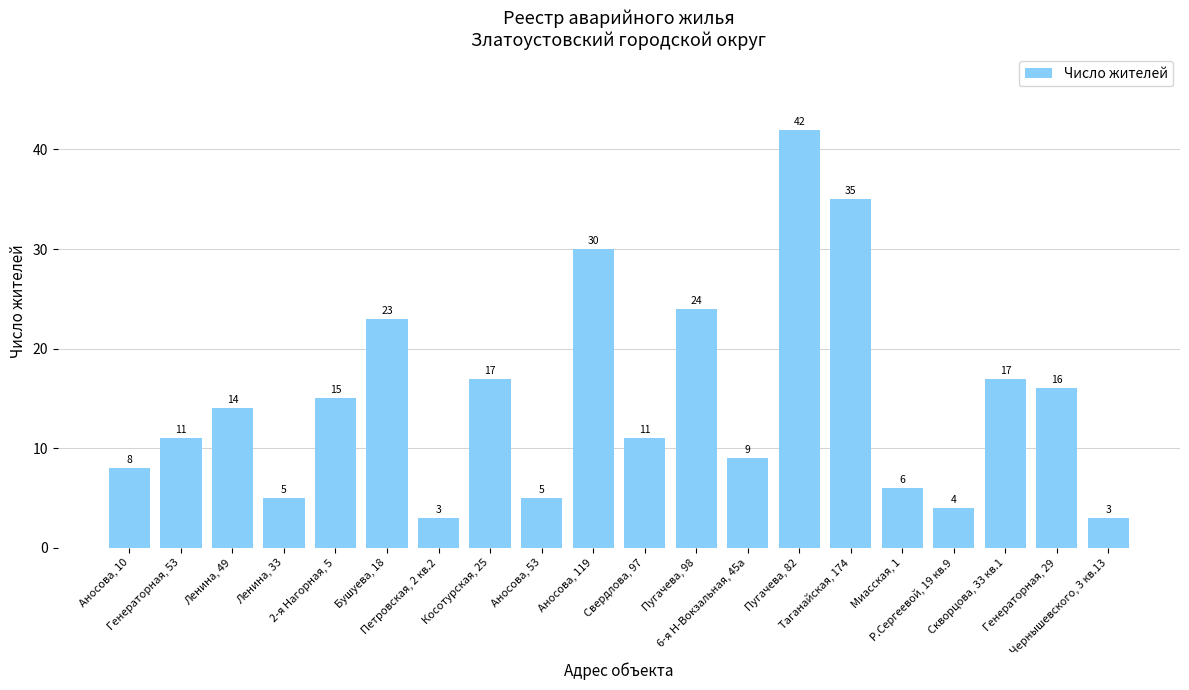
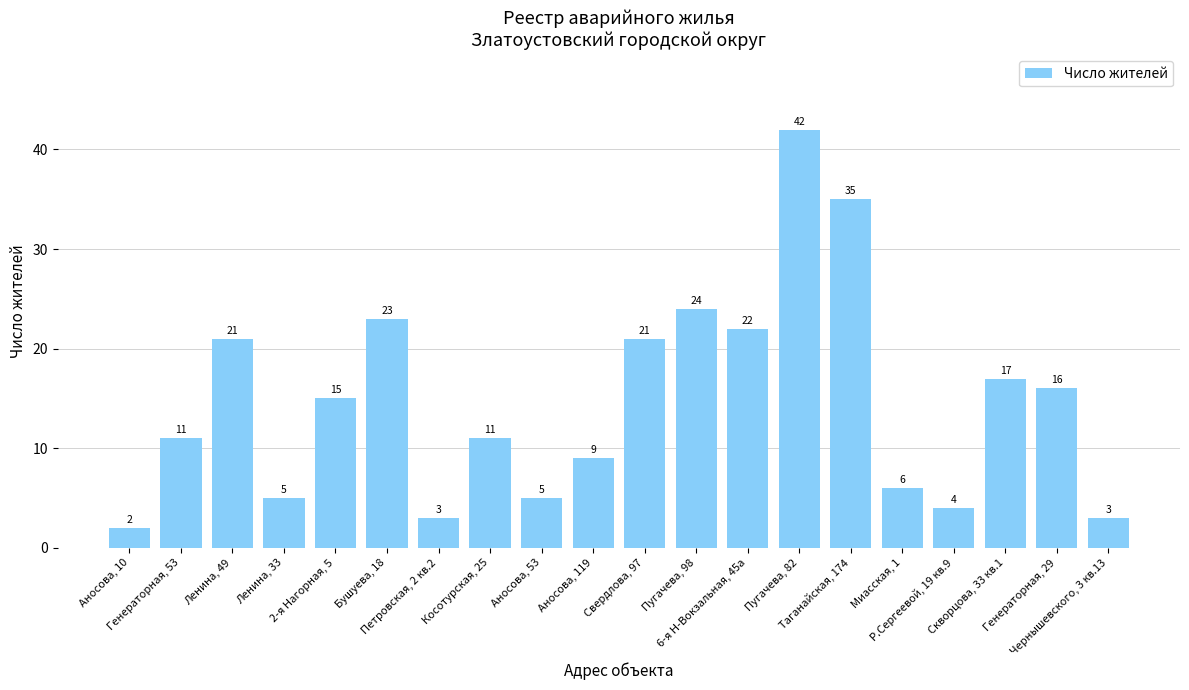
Аносова, 10: 8 -> 2
Ленина, 49: 14 -> 21
Косотурская, 25: 17 -> 11
Аносова, 119: 30 -> 9
Свердлова, 97: 11 -> 21
6-я Н-Вокзальная, 45а: 9 -> 22
